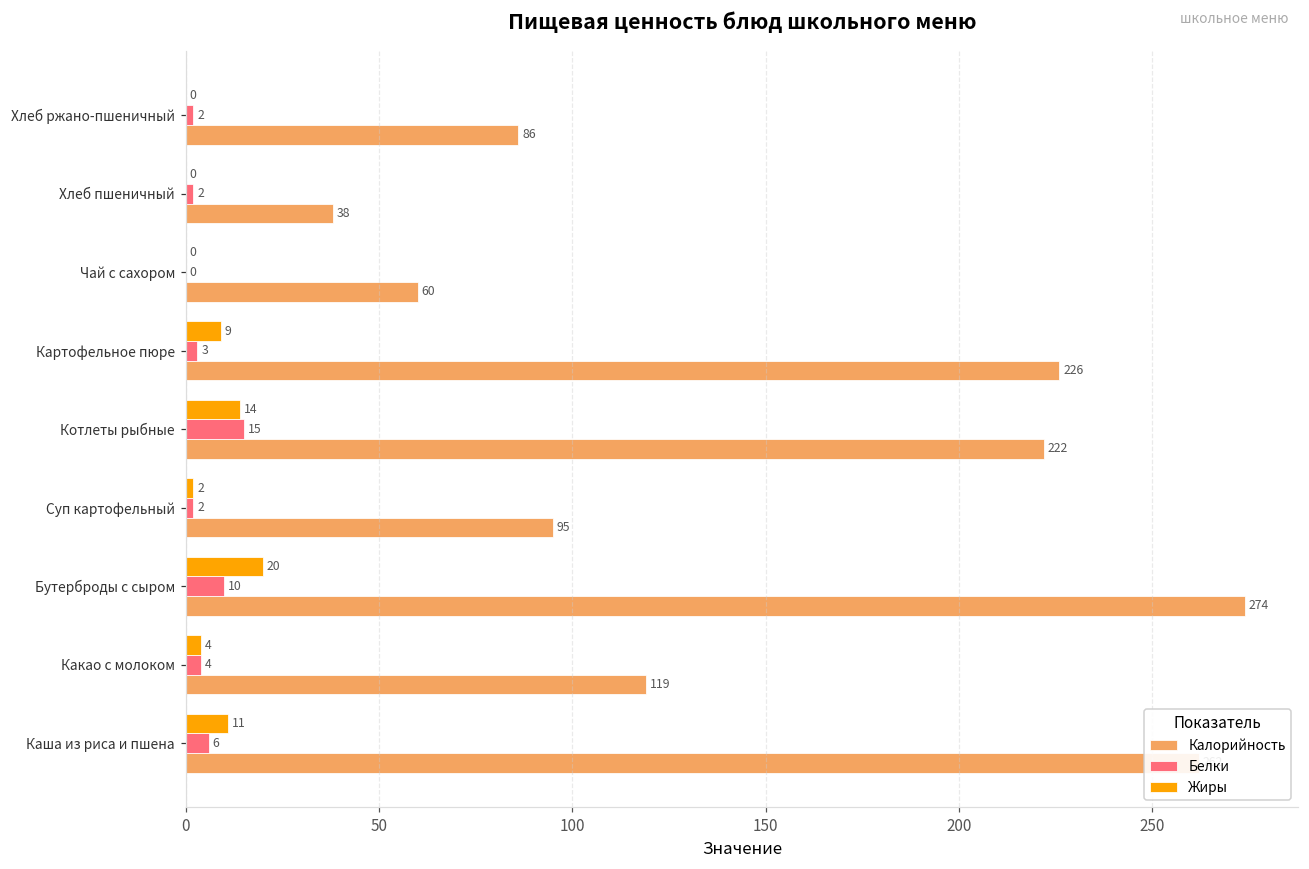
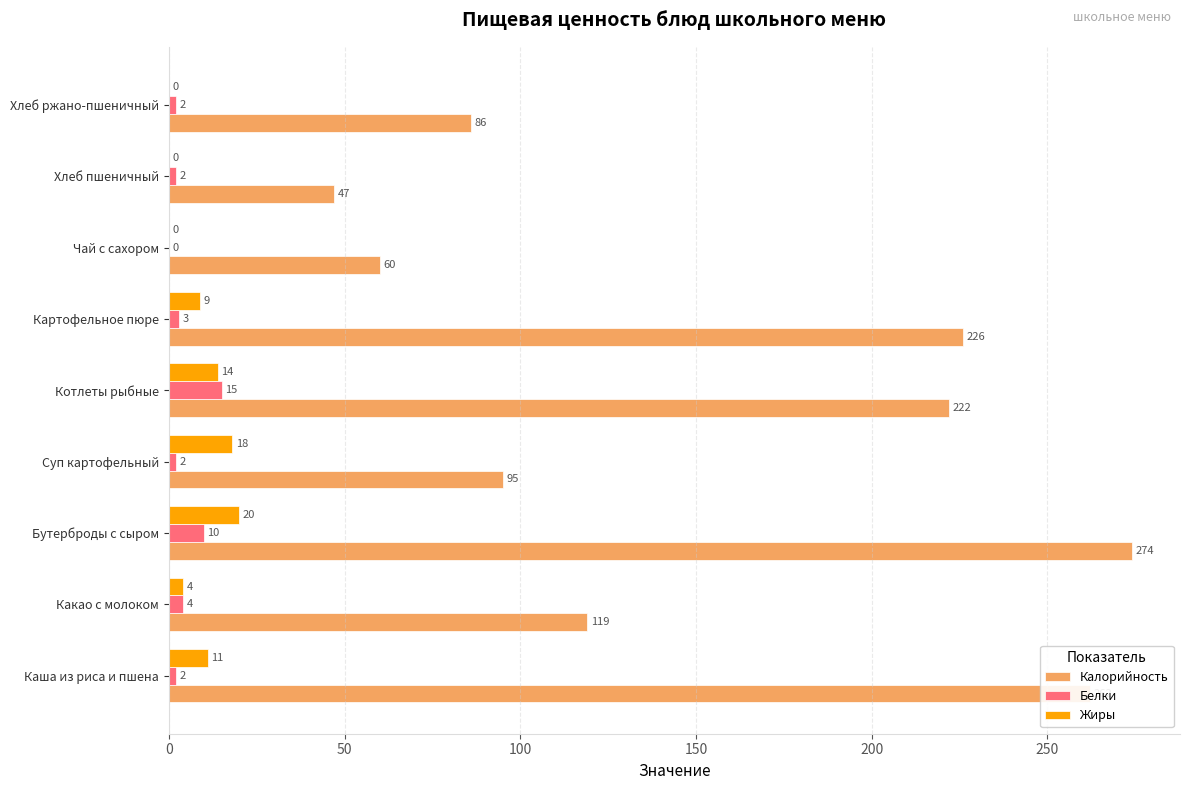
Калорийность, Хлеб пшеничный: 38 -> 47
Жиры, Суп картофельный: 2 -> 18
Белки, Каша из риса и пшена: 6 -> 2
